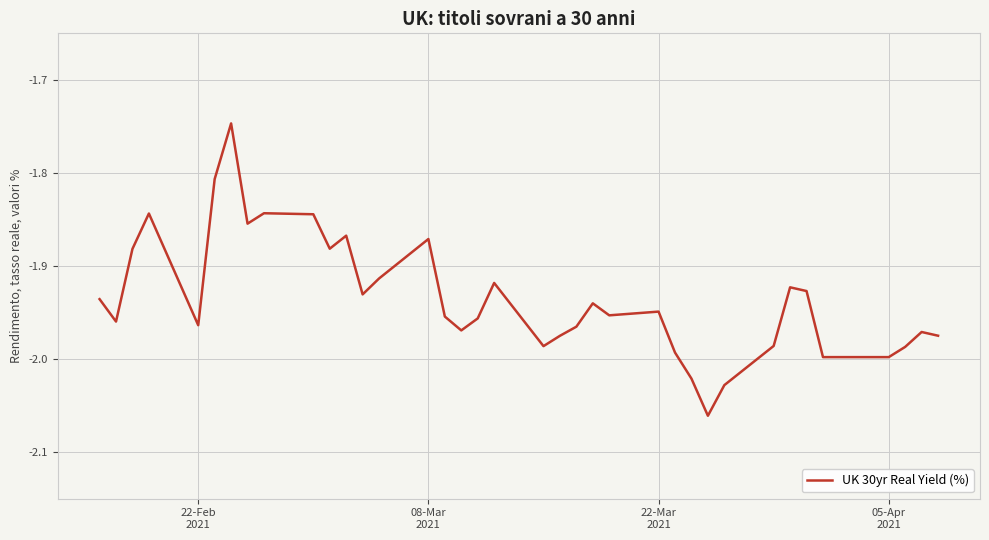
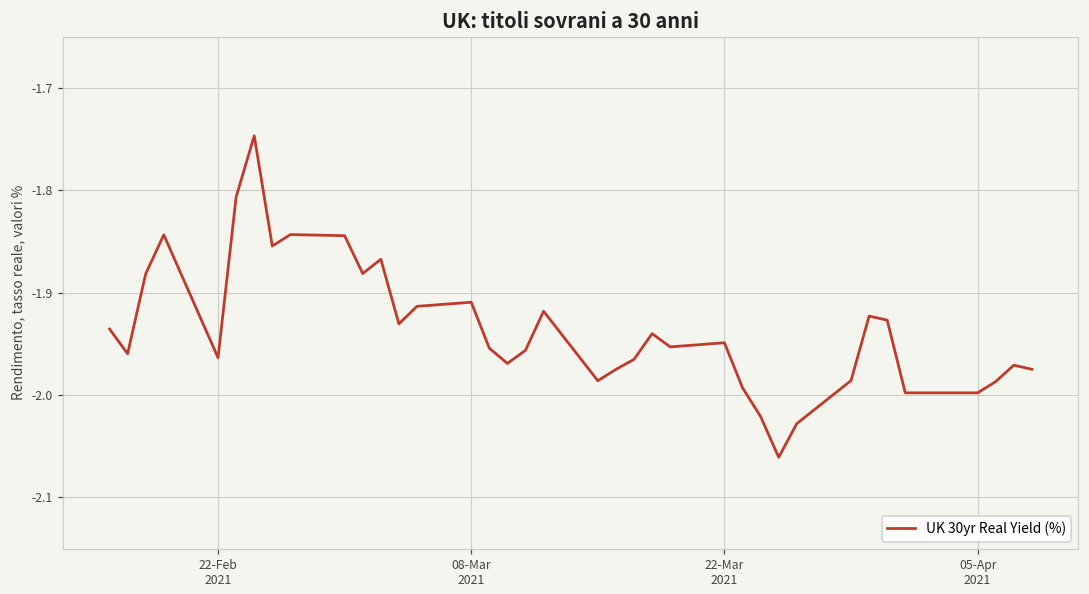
08-Mar 2021: -1.87 -> -1.91
